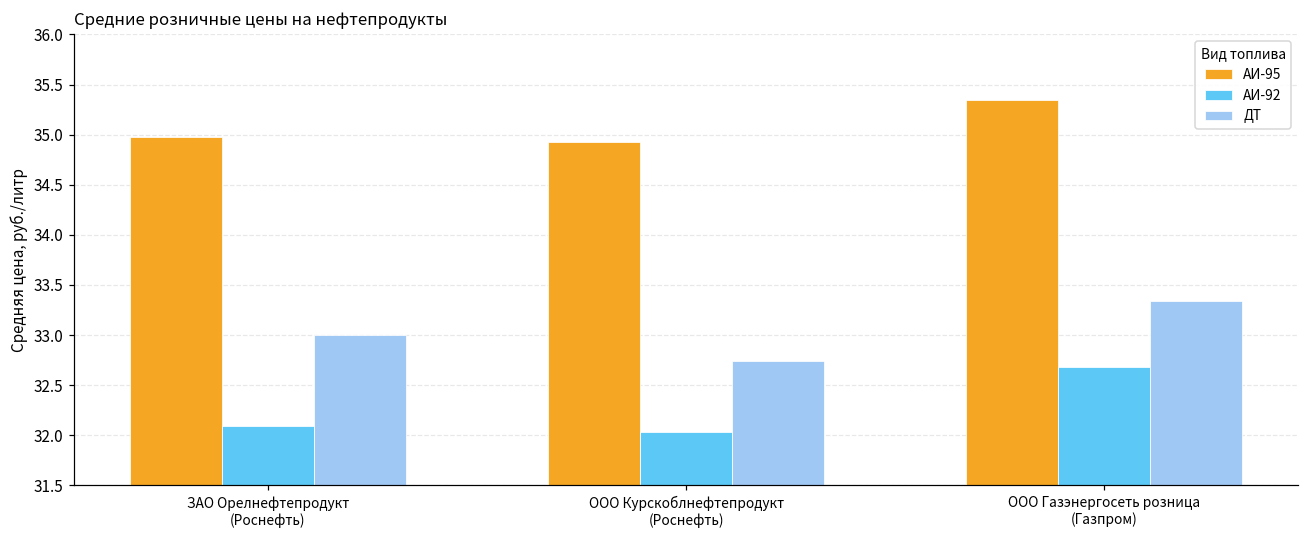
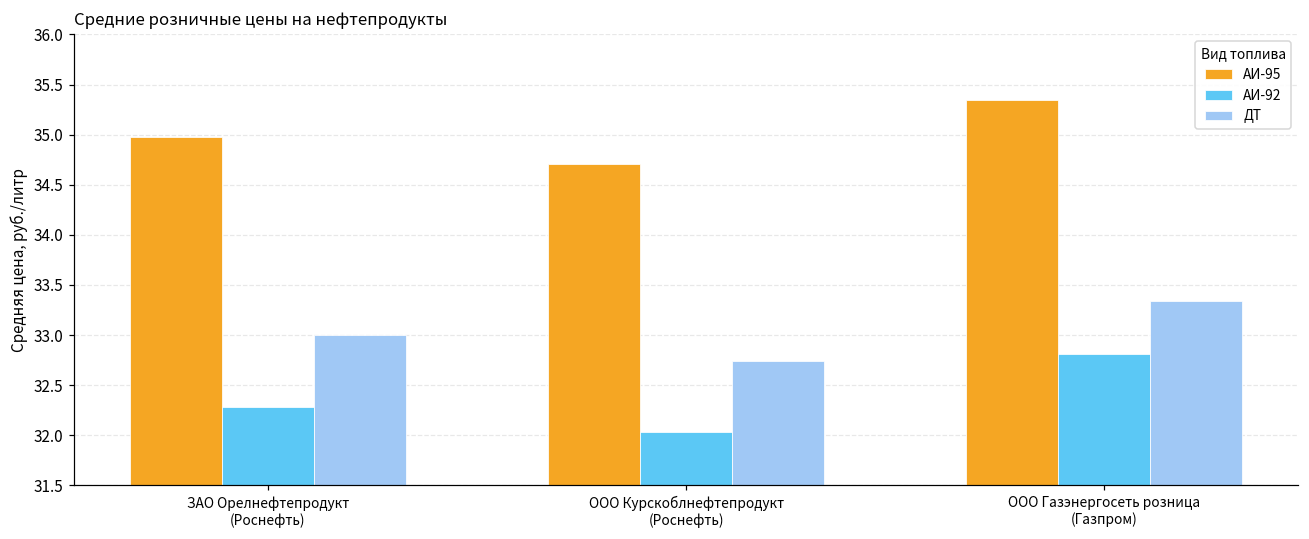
АИ-92, ЗАО Орелнефтепродукт (Роснефть): 32.1 -> 32.3
АИ-95, ООО Курскоблнефтепродукт (Роснефть): 34.9 -> 34.7
АИ-92, ООО Газэнергосеть розница (Газпром): 32.7 -> 32.8
